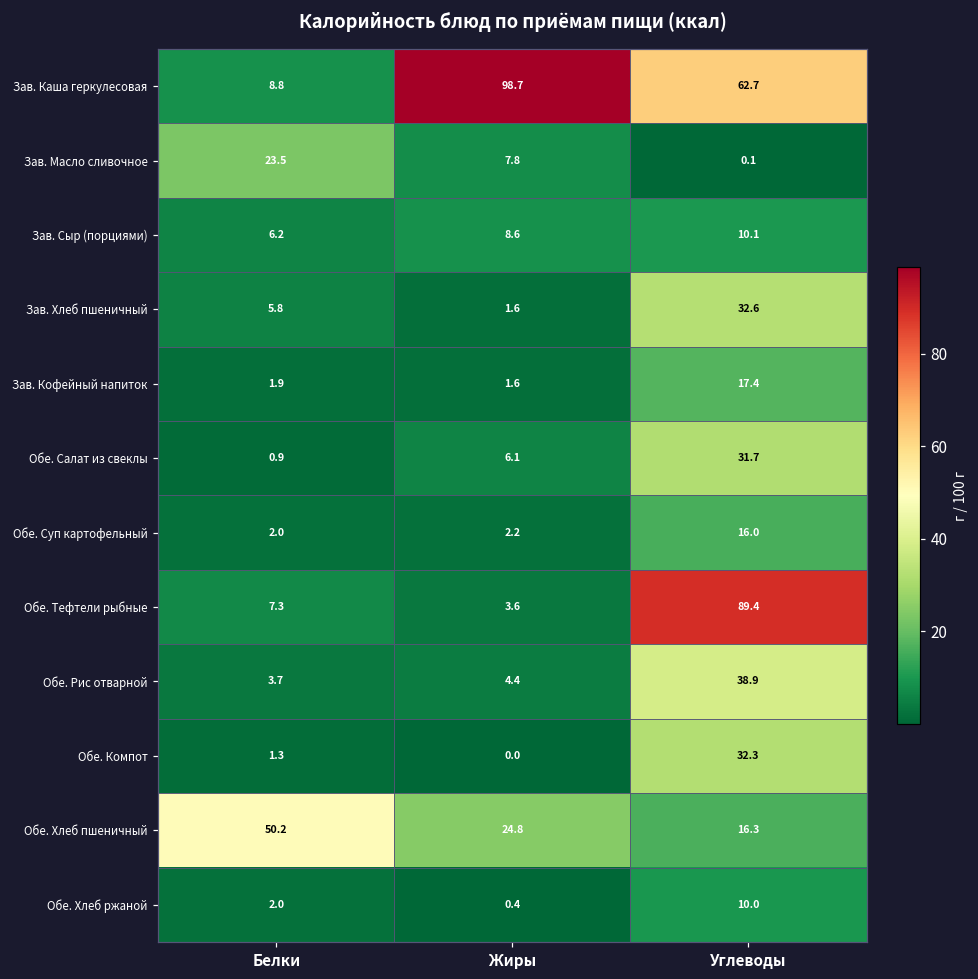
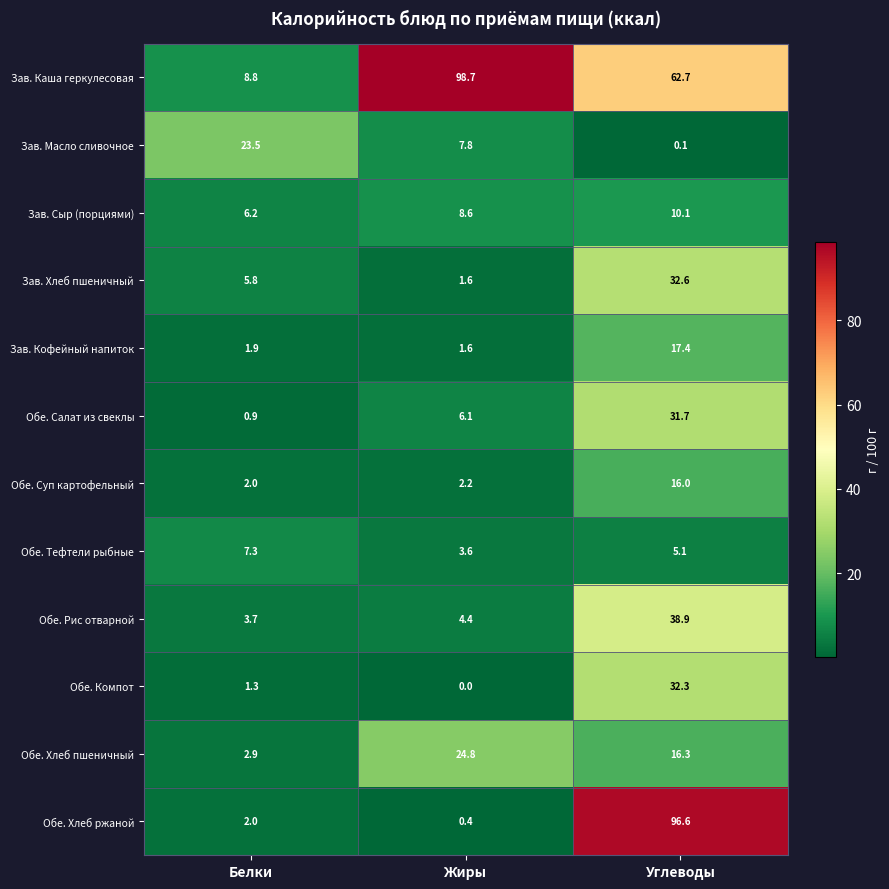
Обе. Тефтели рыбные, Углеводы: 89.4 -> 5.1
Обе. Хлеб пшеничный, Белки: 50.2 -> 2.9
Обе. Хлеб ржаной, Углеводы: 10.0 -> 96.6
